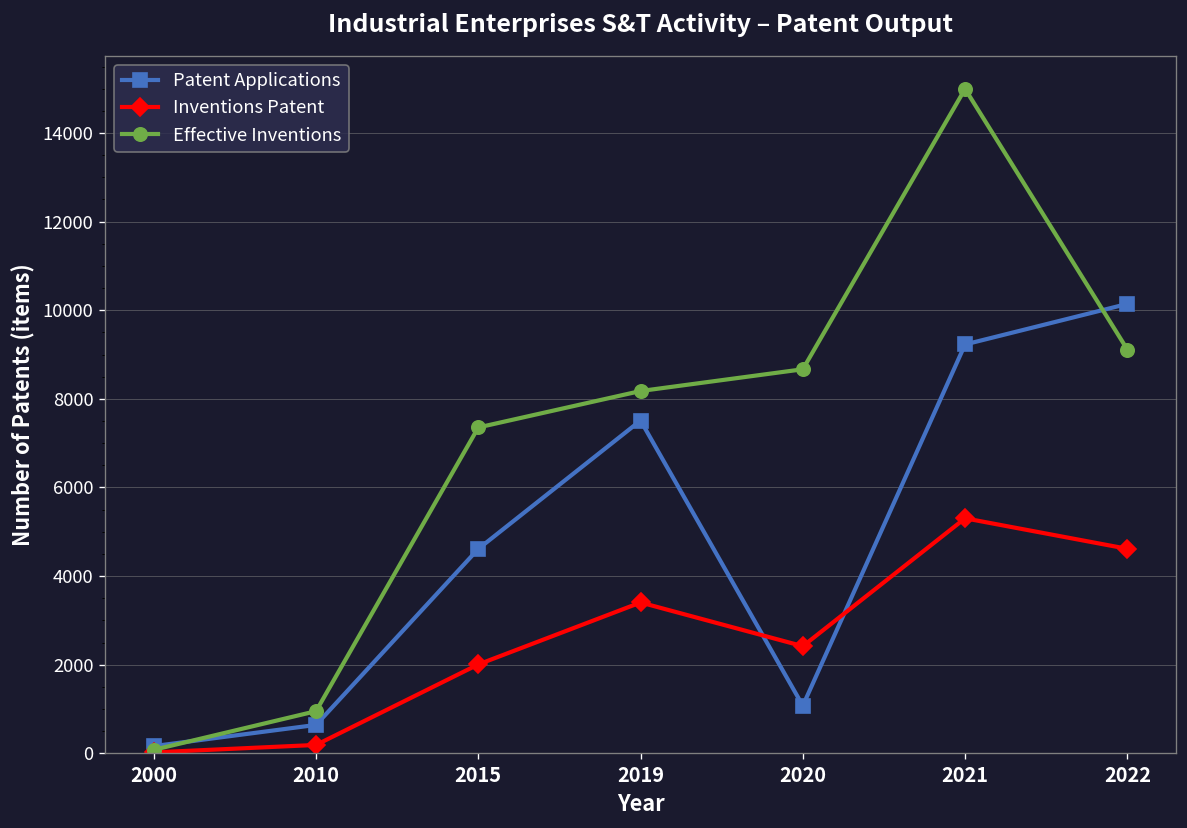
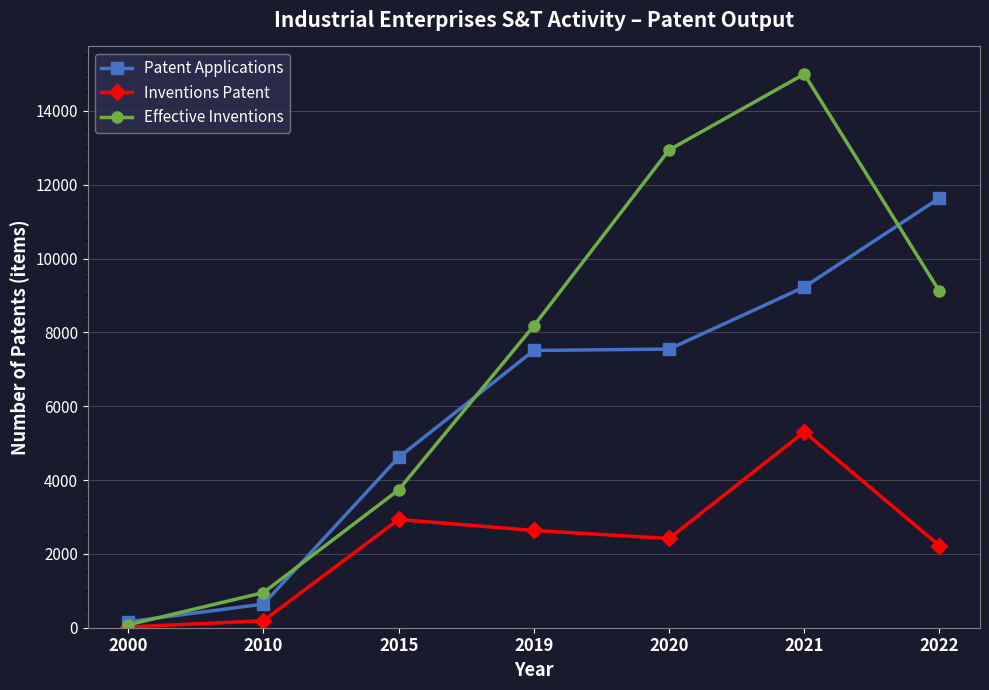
Inventions Patent, 2015: 2000 -> 2900
Effective Inventions, 2015: 7400 -> 3700
Inventions Patent, 2019: 3400 -> 2600
Patent Applications, 2020: 1100 -> 7500
Effective Inventions, 2020: 8700 -> 12900
Patent Applications, 2022: 10100 -> 11600
Inventions Patent, 2022: 4600 -> 2200
